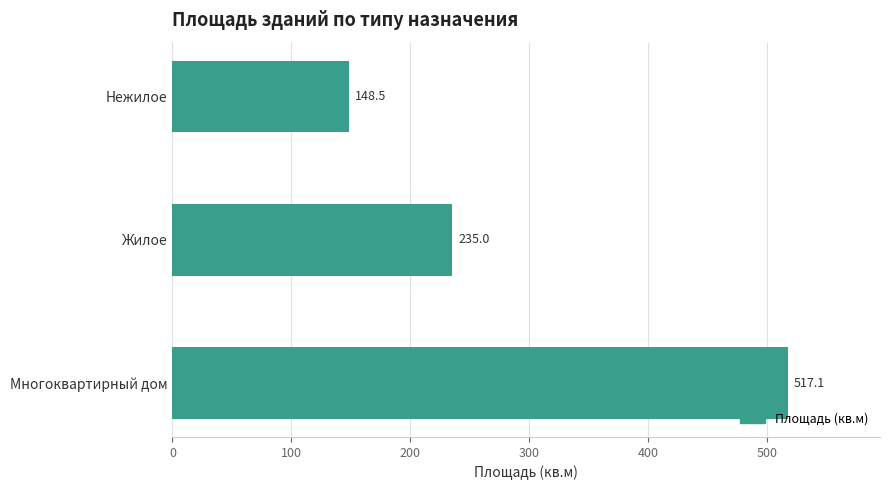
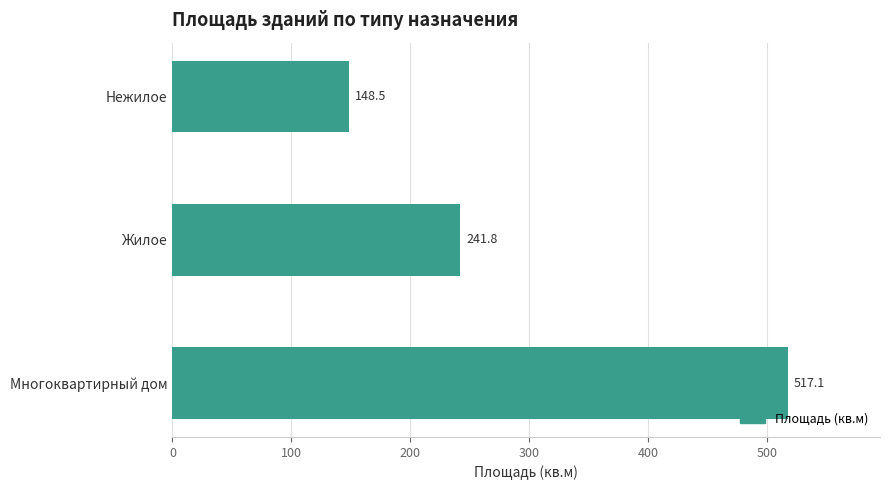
Жилое: 235.0 -> 241.8
